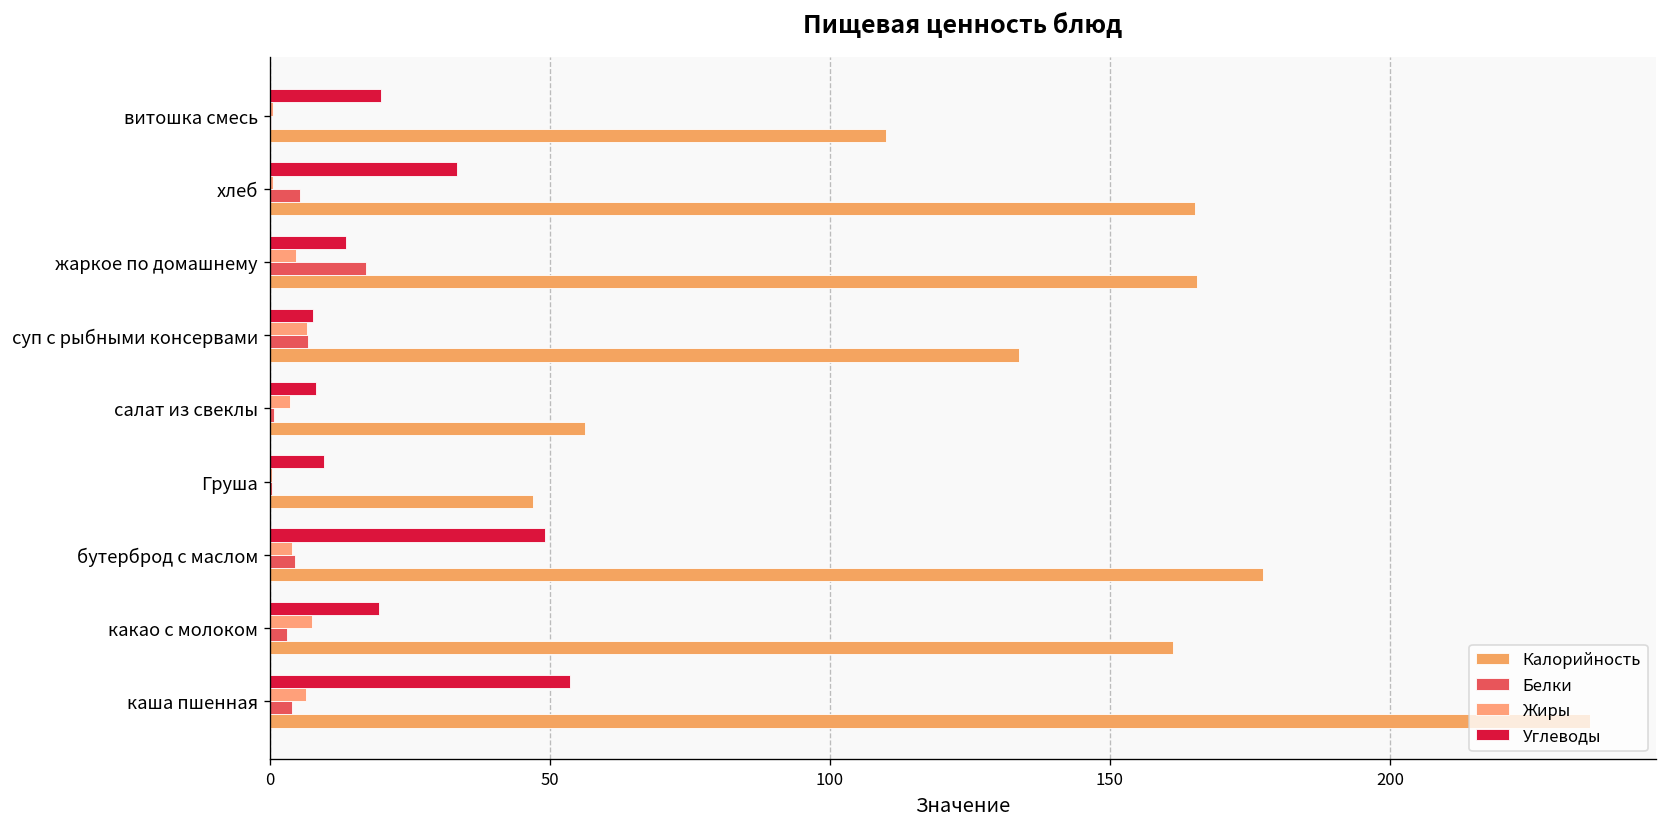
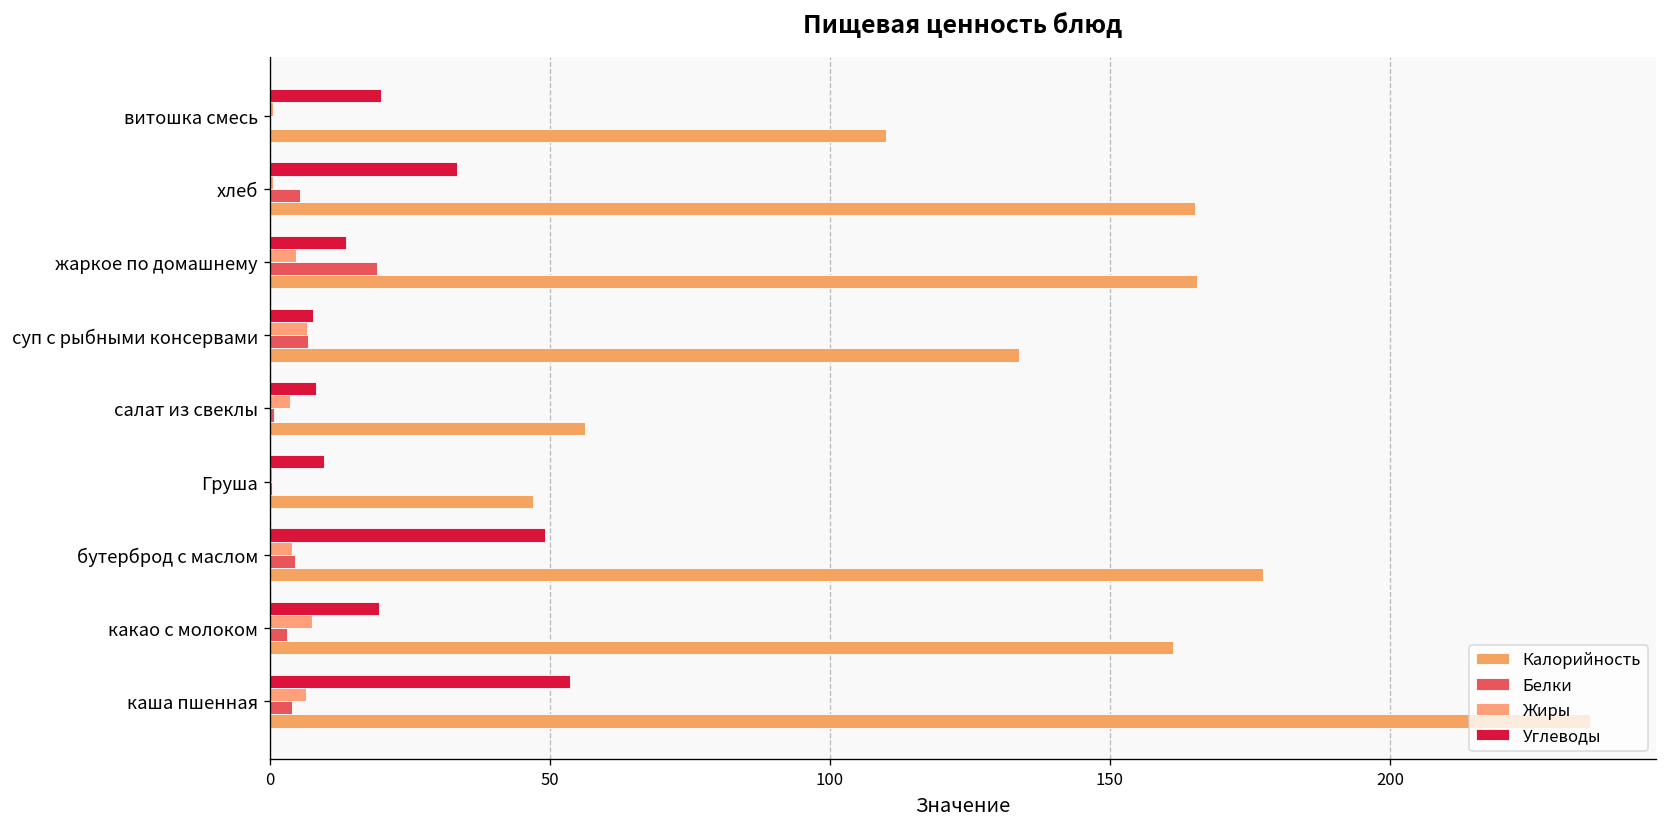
Белки, жаркое по домашнему: 17 -> 19
